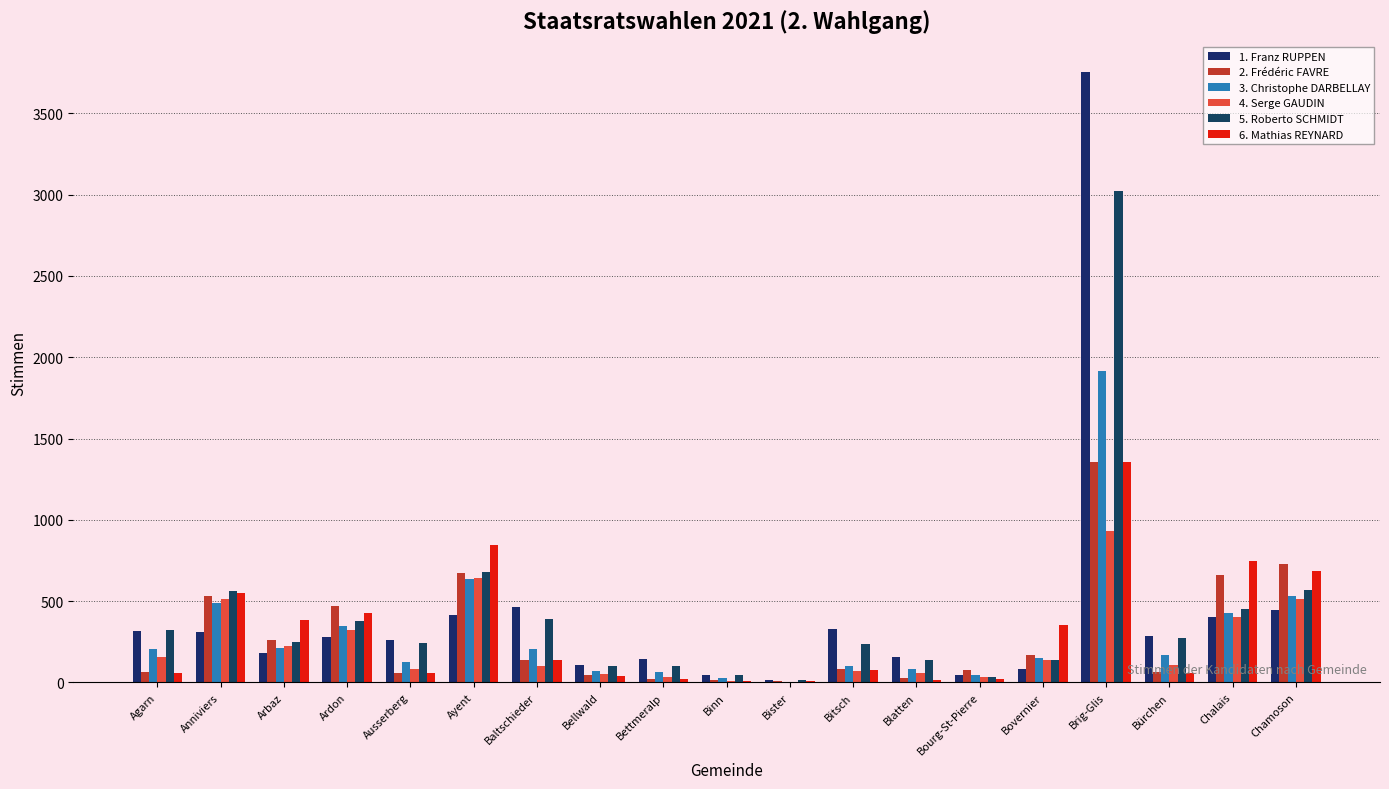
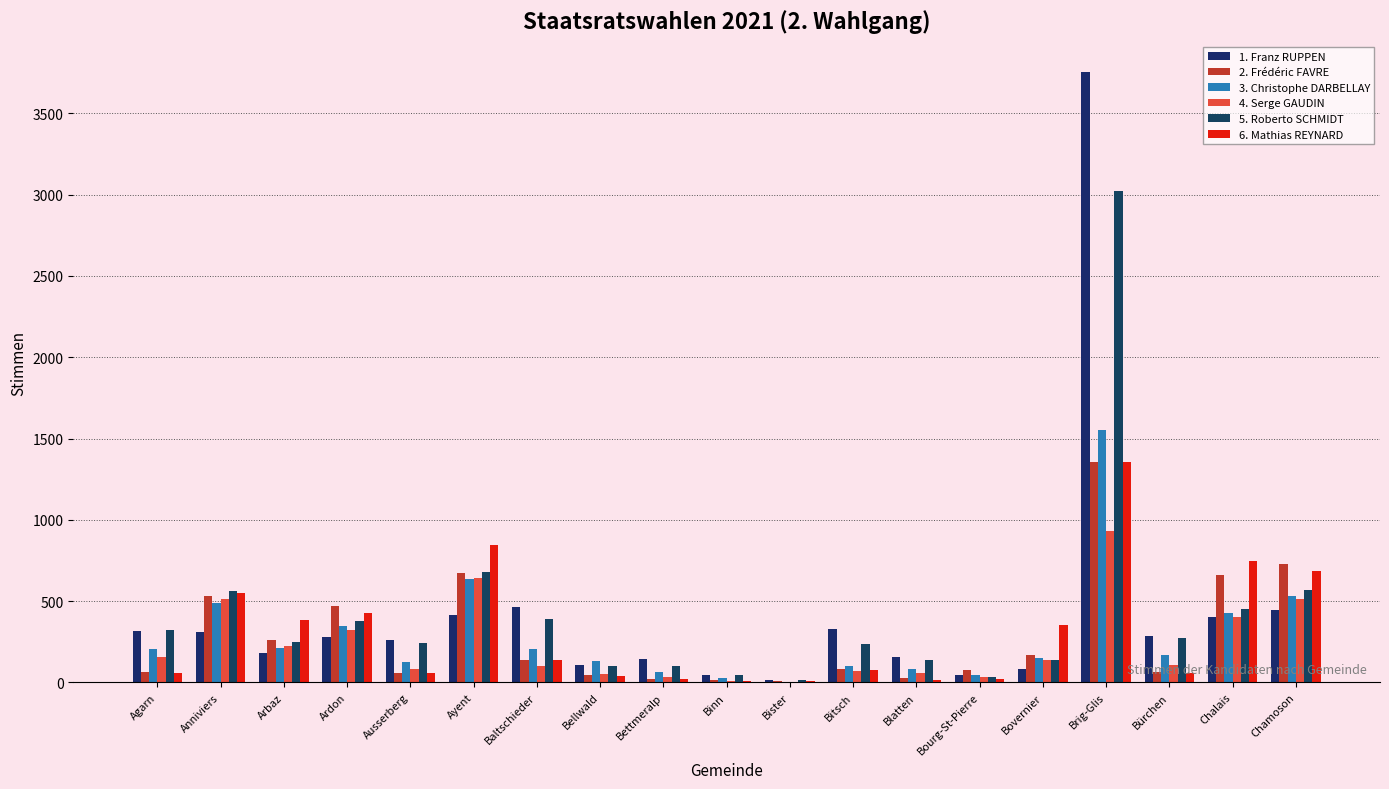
3. Christophe DARBELLAY, Bellwald: 70 -> 130
3. Christophe DARBELLAY, Brig-Glis: 1910 -> 1550
